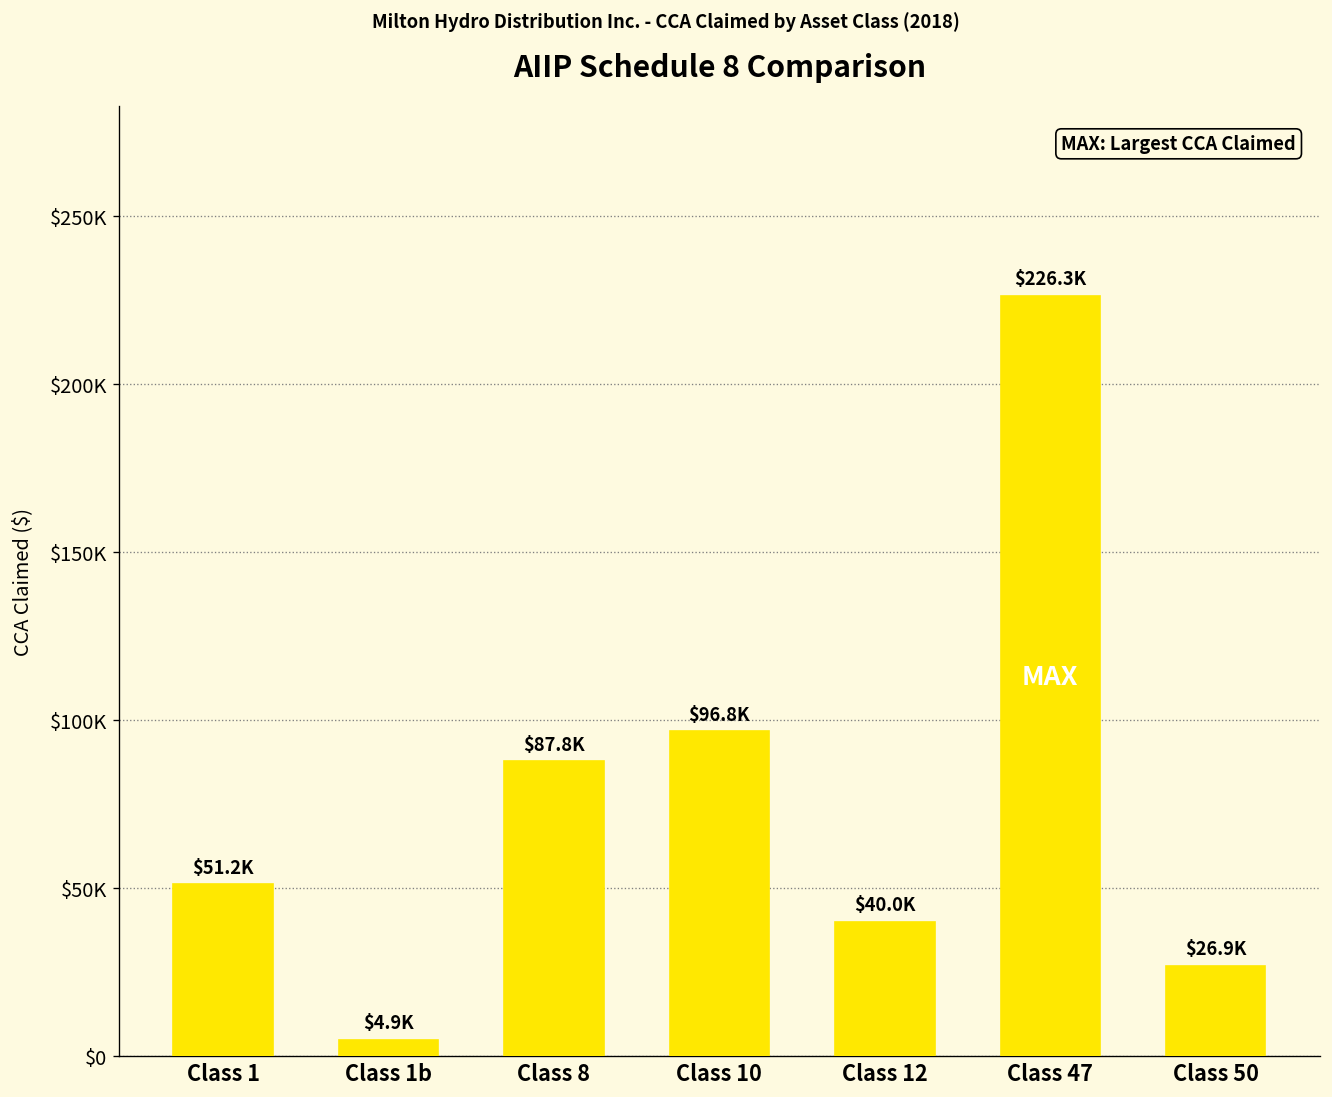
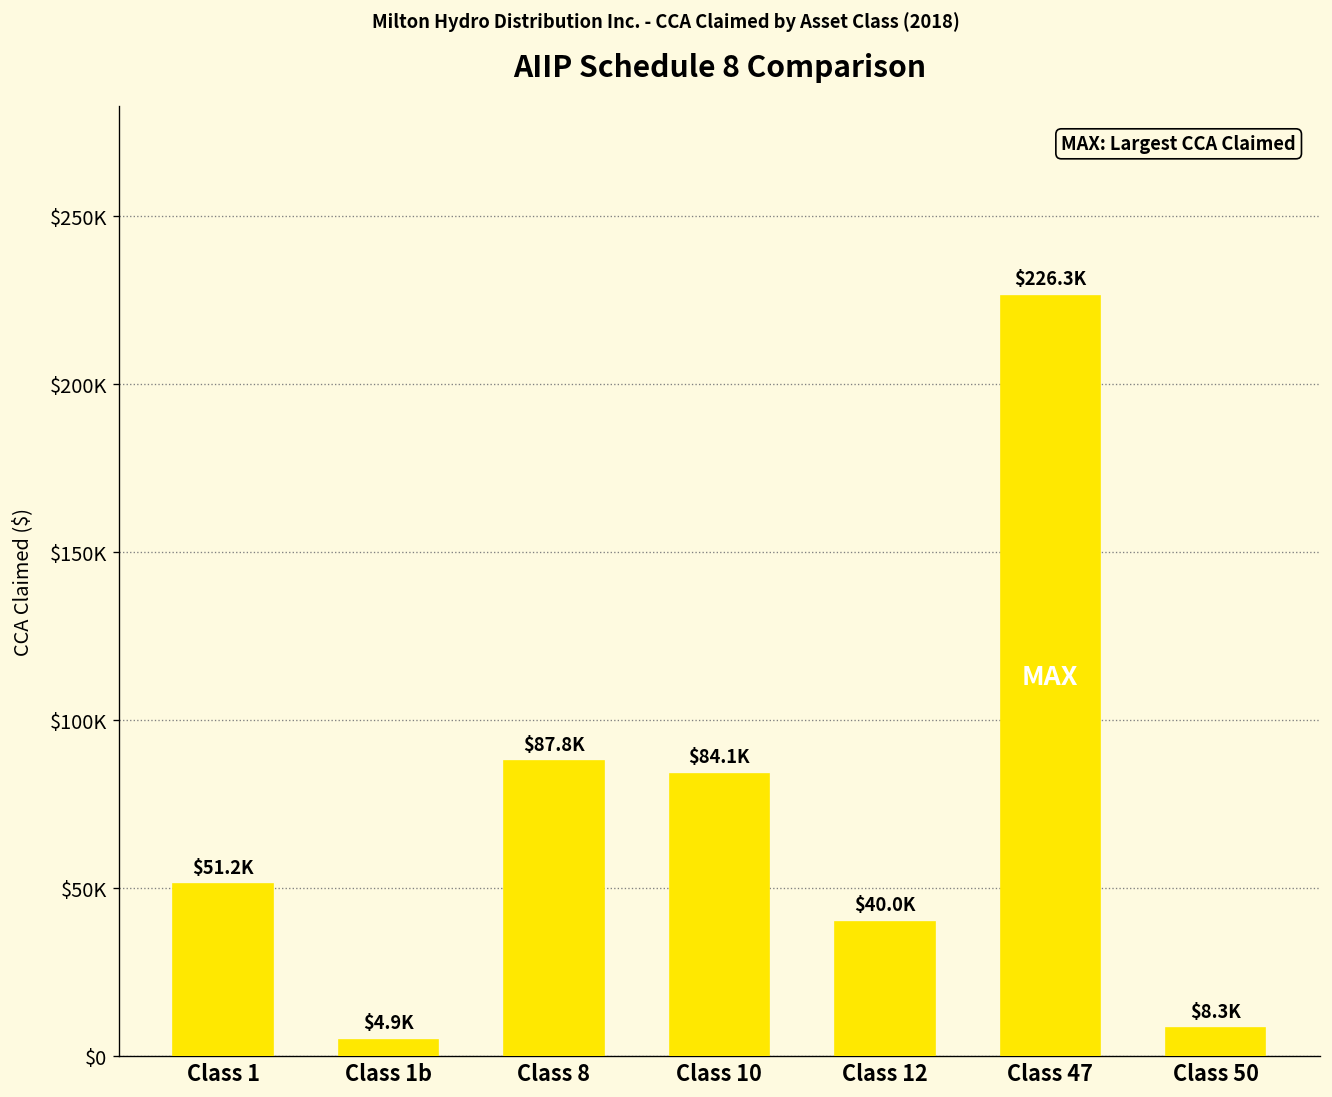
Class 10: $96.8K -> $84.1K
Class 50: $26.9K -> $8.3K
